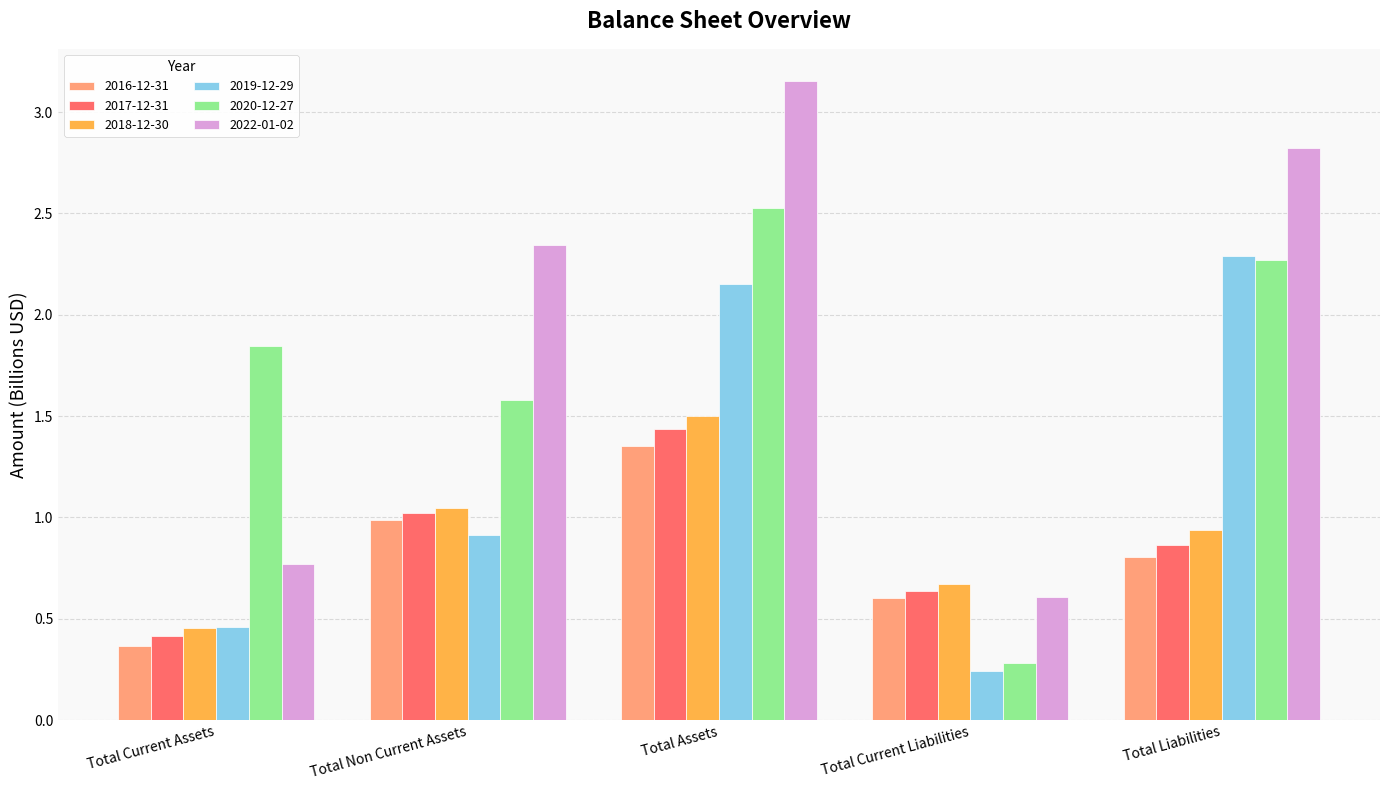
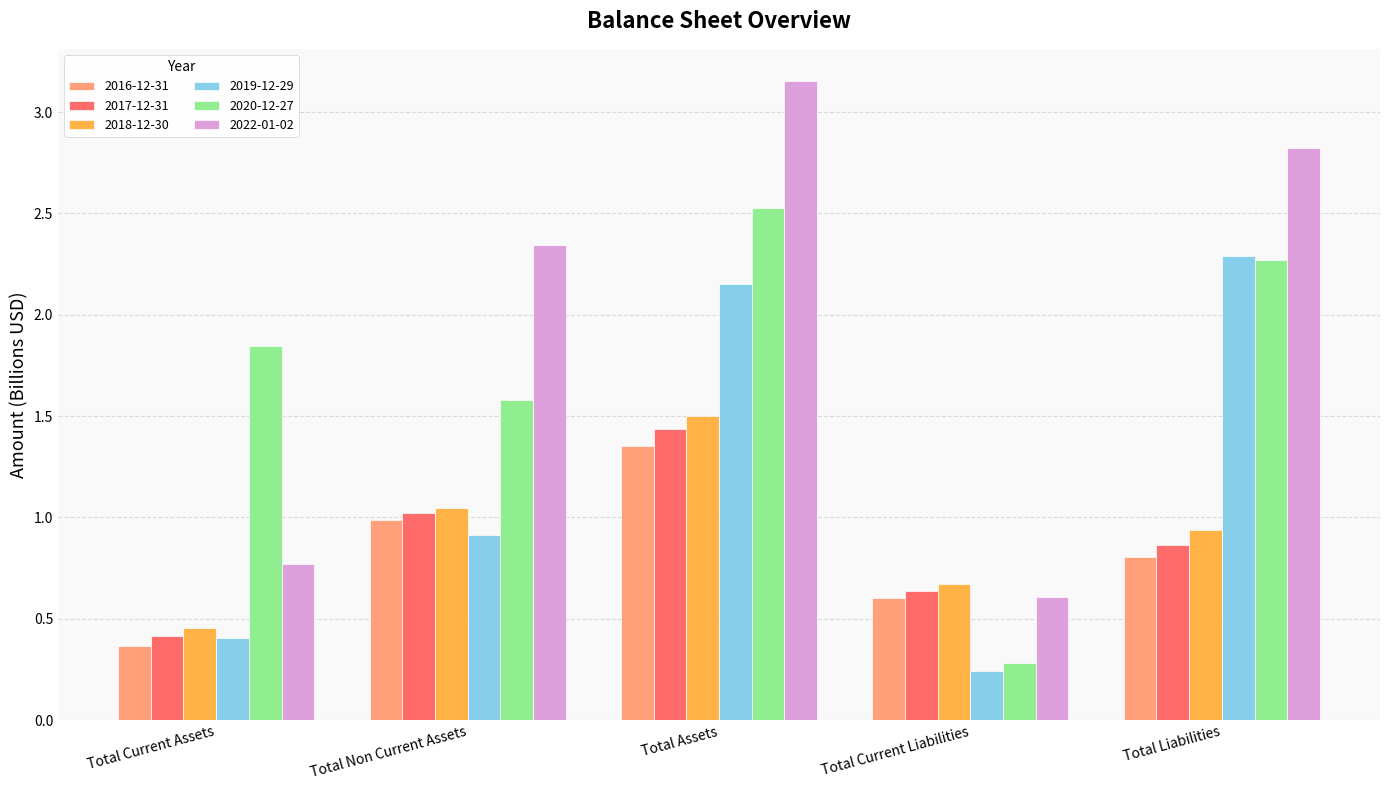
2019-12-29, Total Current Assets: 0.46 -> 0.41
